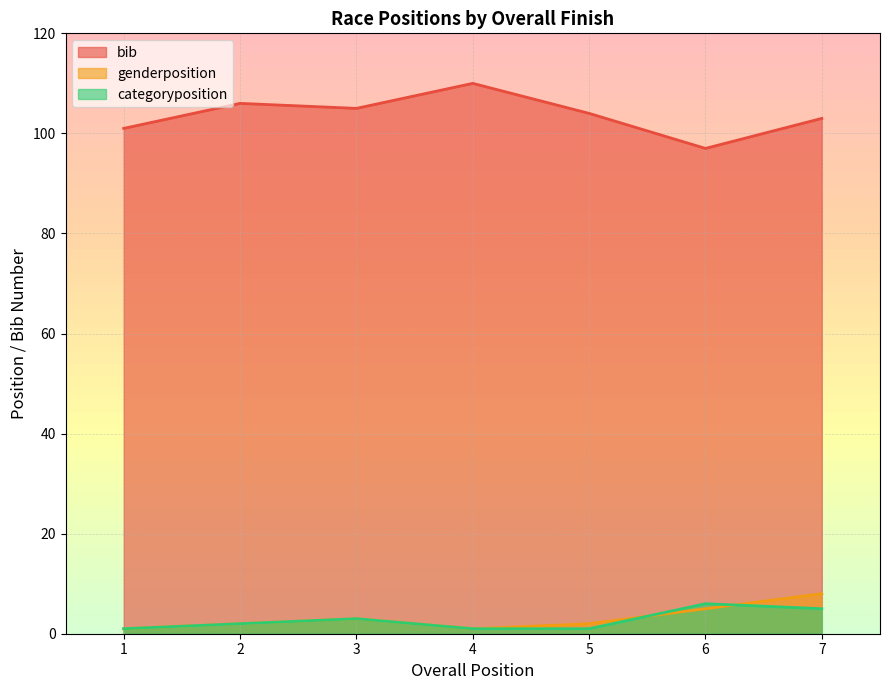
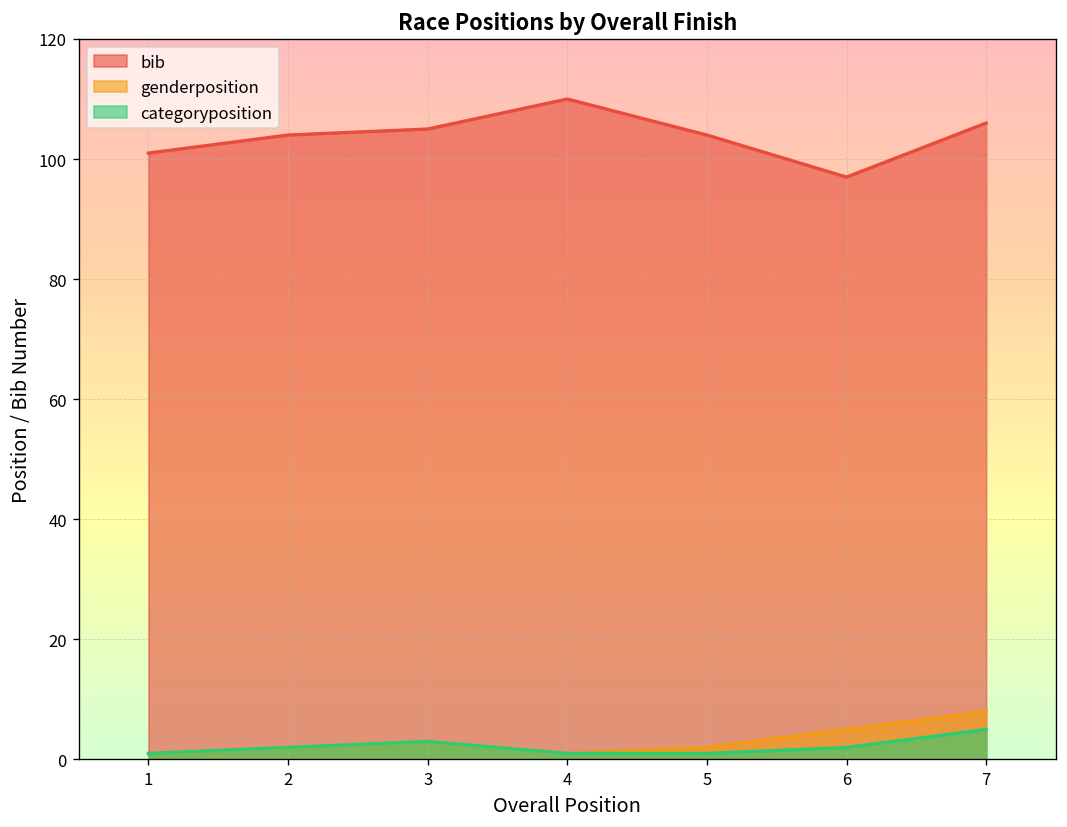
bib, 2: 106 -> 104
categoryposition, 6: 6 -> 2
bib, 7: 103 -> 106
